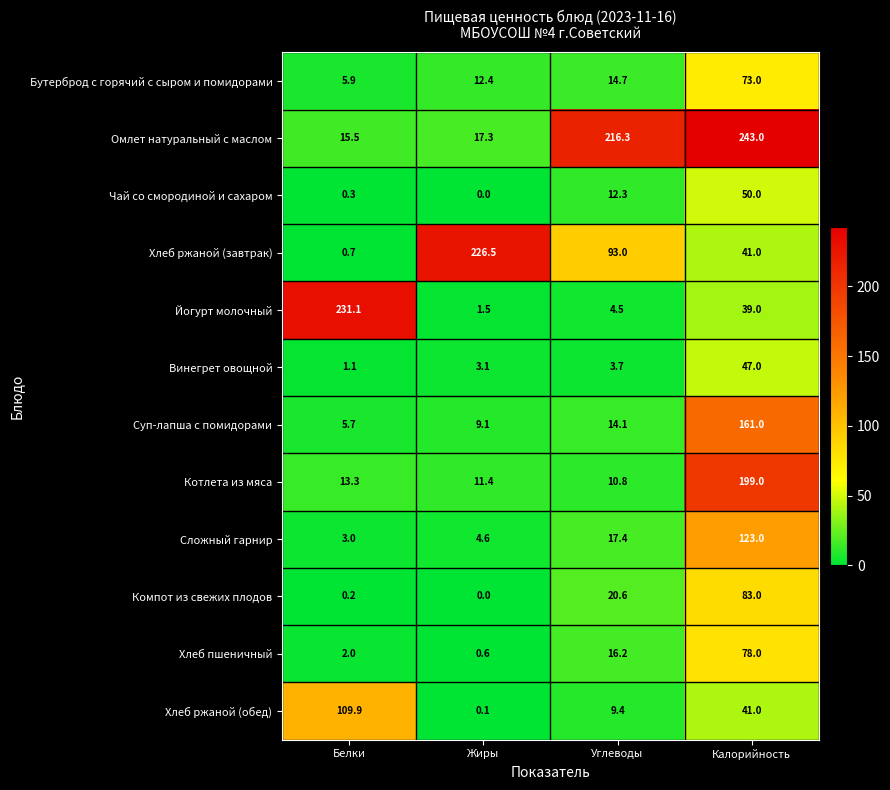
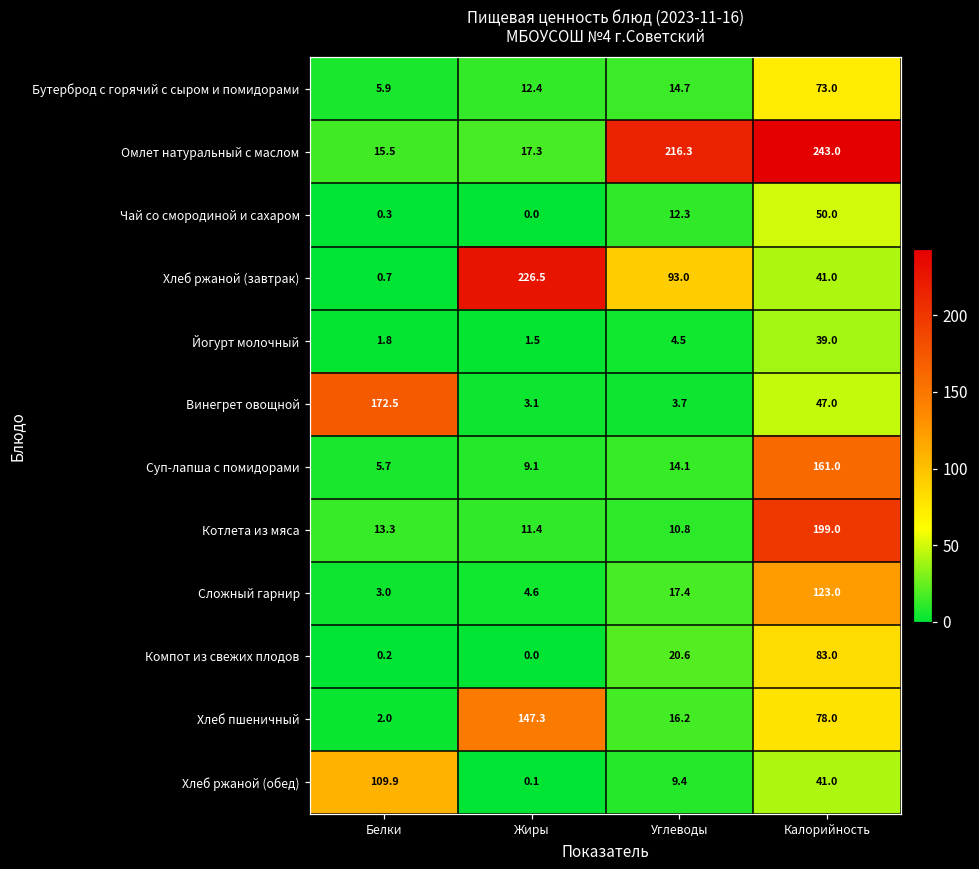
Йогурт молочный, Белки: 231.1 -> 1.8
Винегрет овощной, Белки: 1.1 -> 172.5
Хлеб пшеничный, Жиры: 0.6 -> 147.3
